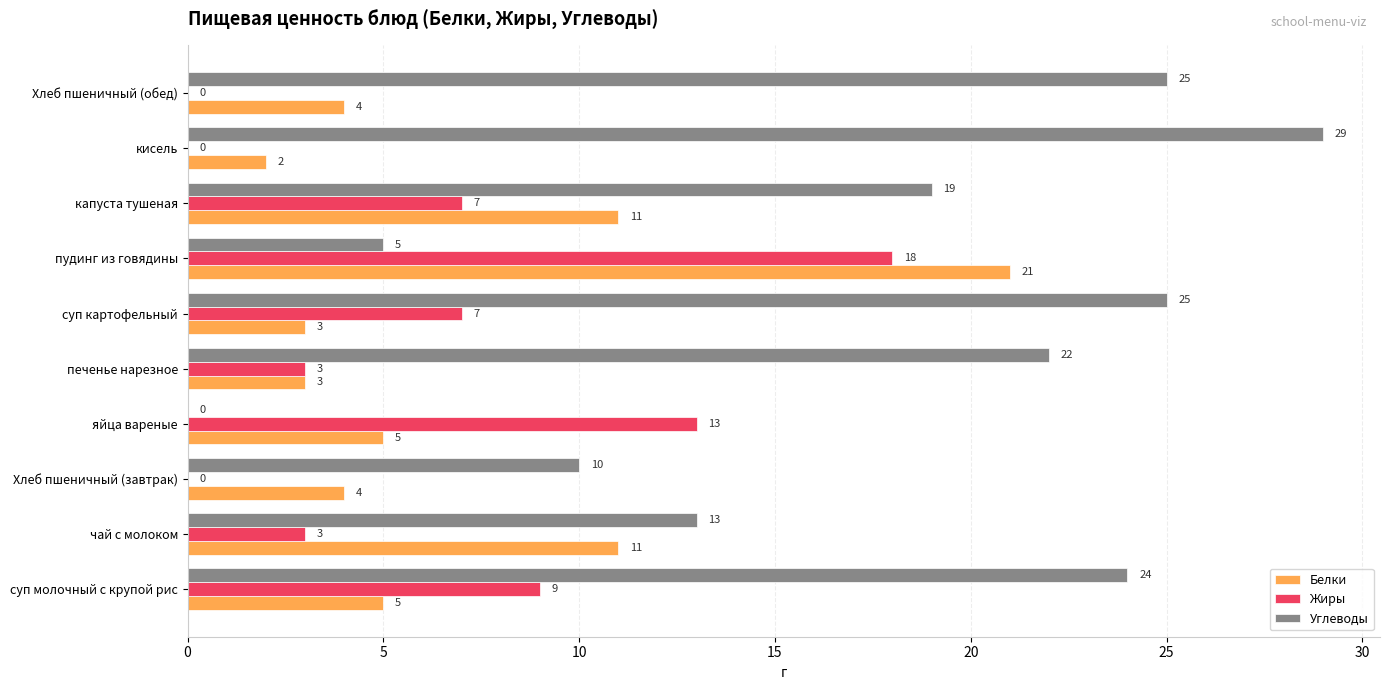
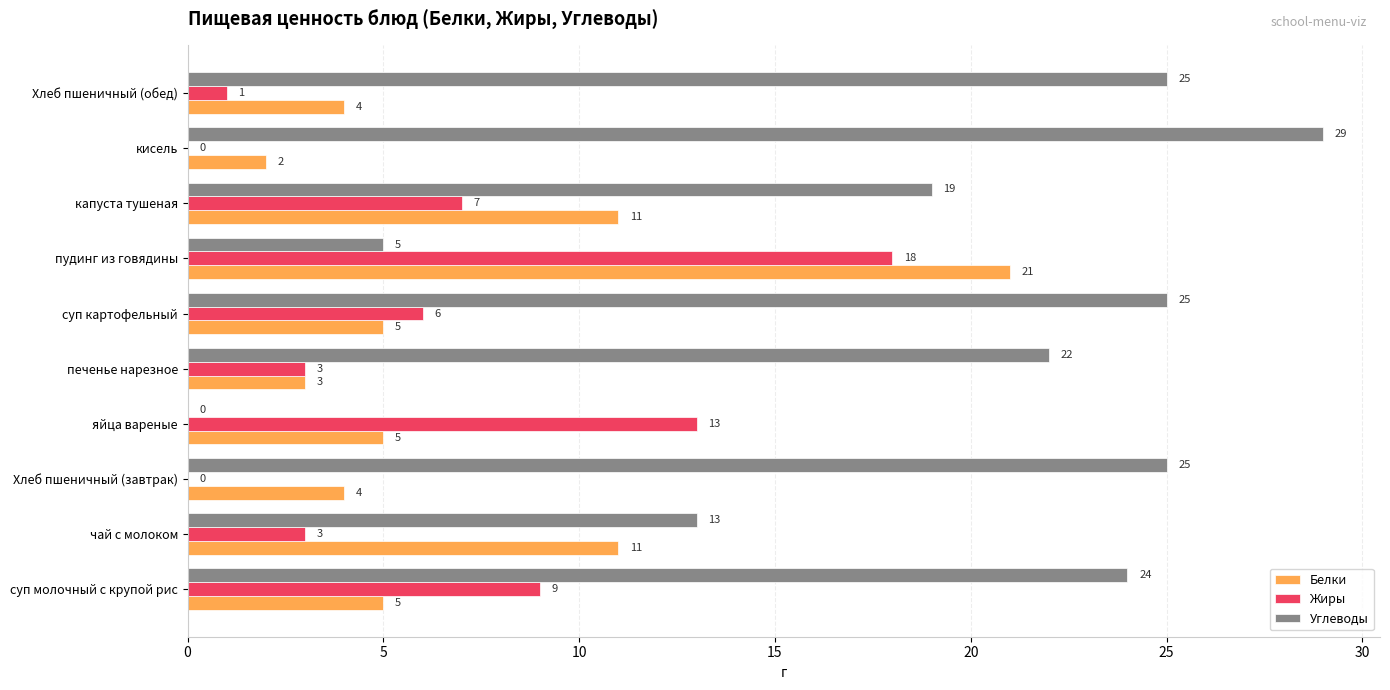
Жиры, Хлеб пшеничный (обед): 0 -> 1
Жиры, суп картофельный: 7 -> 6
Белки, суп картофельный: 3 -> 5
Углеводы, Хлеб пшеничный (завтрак): 10 -> 25
